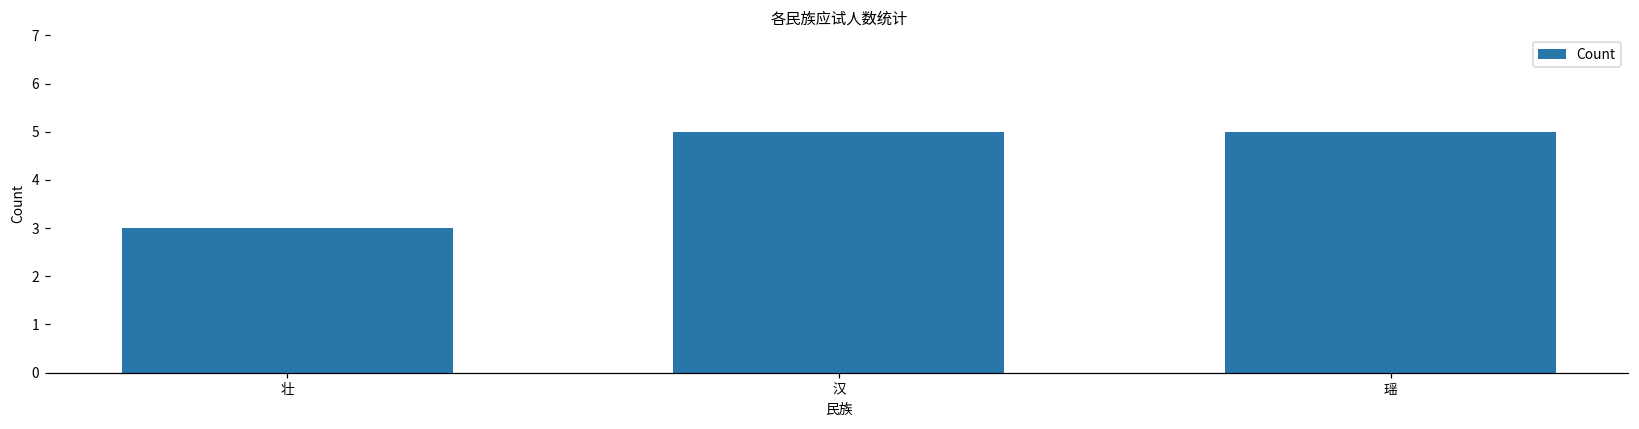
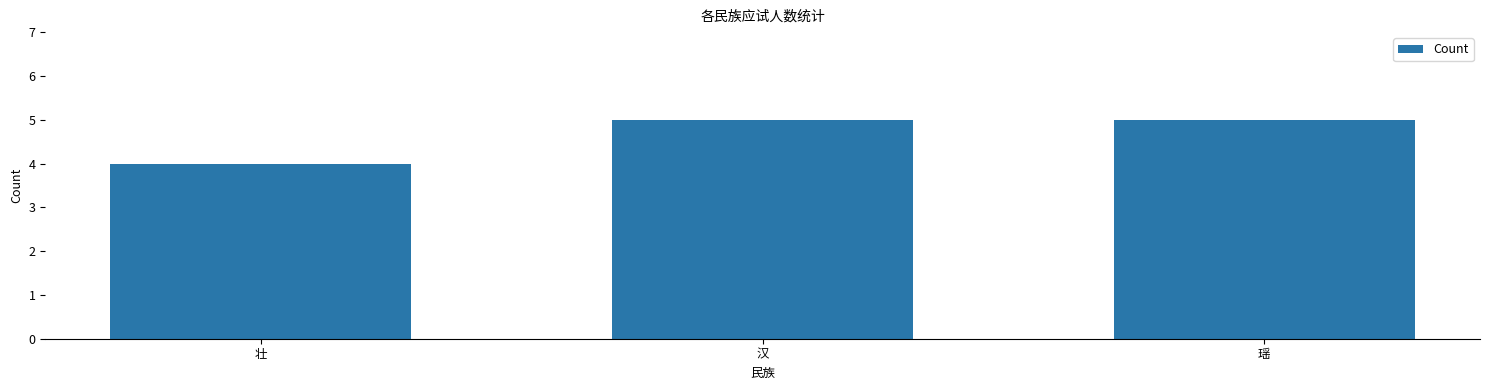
壮: 3 -> 4
